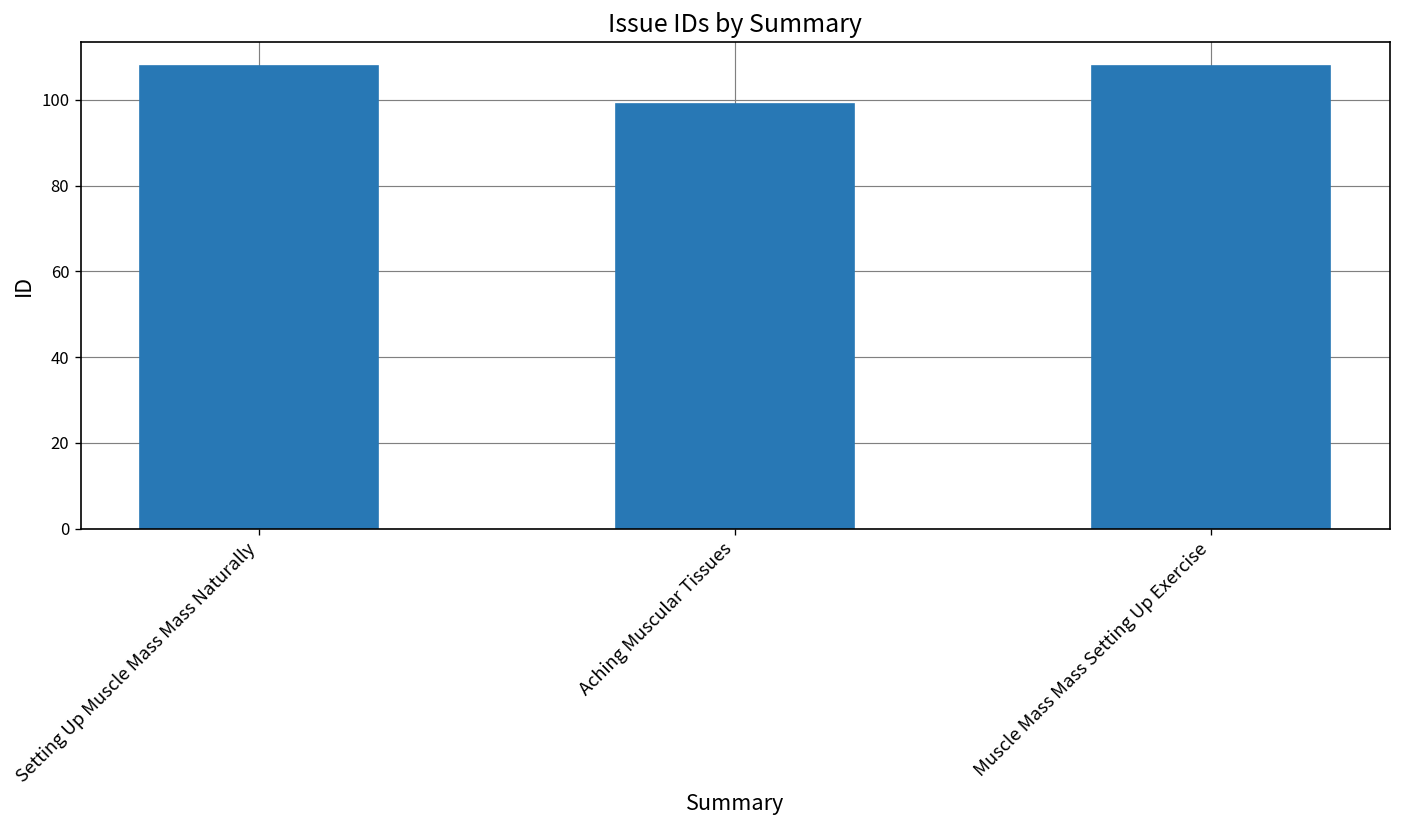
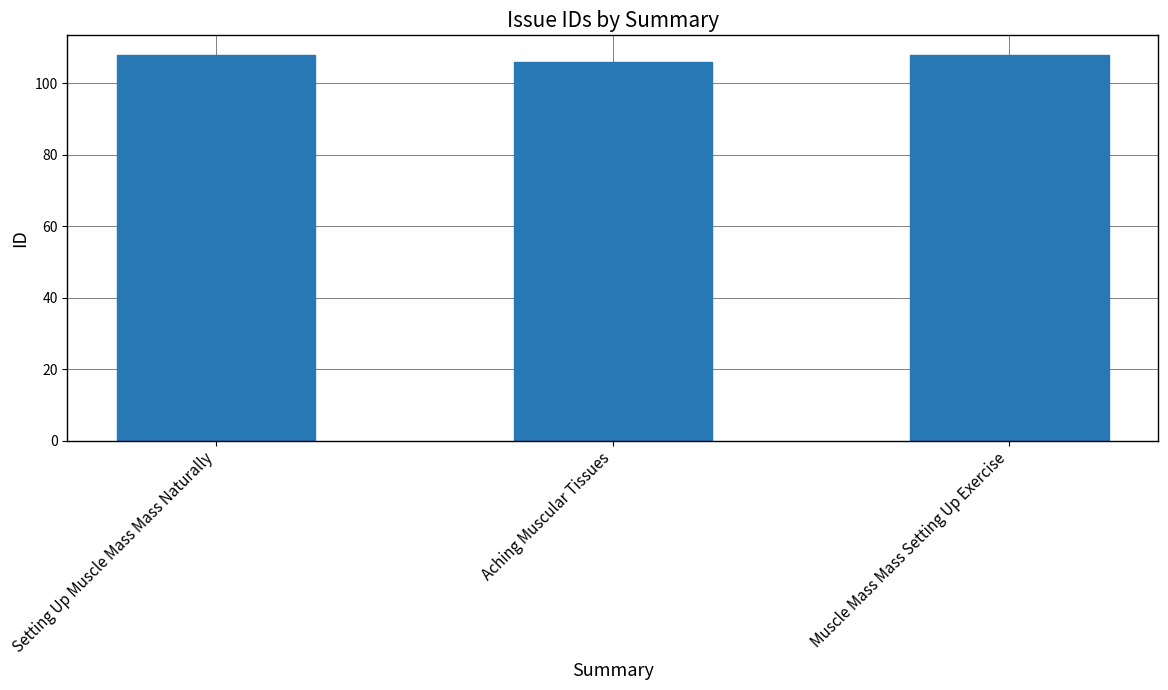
Aching Muscular Tissues: 99 -> 106
